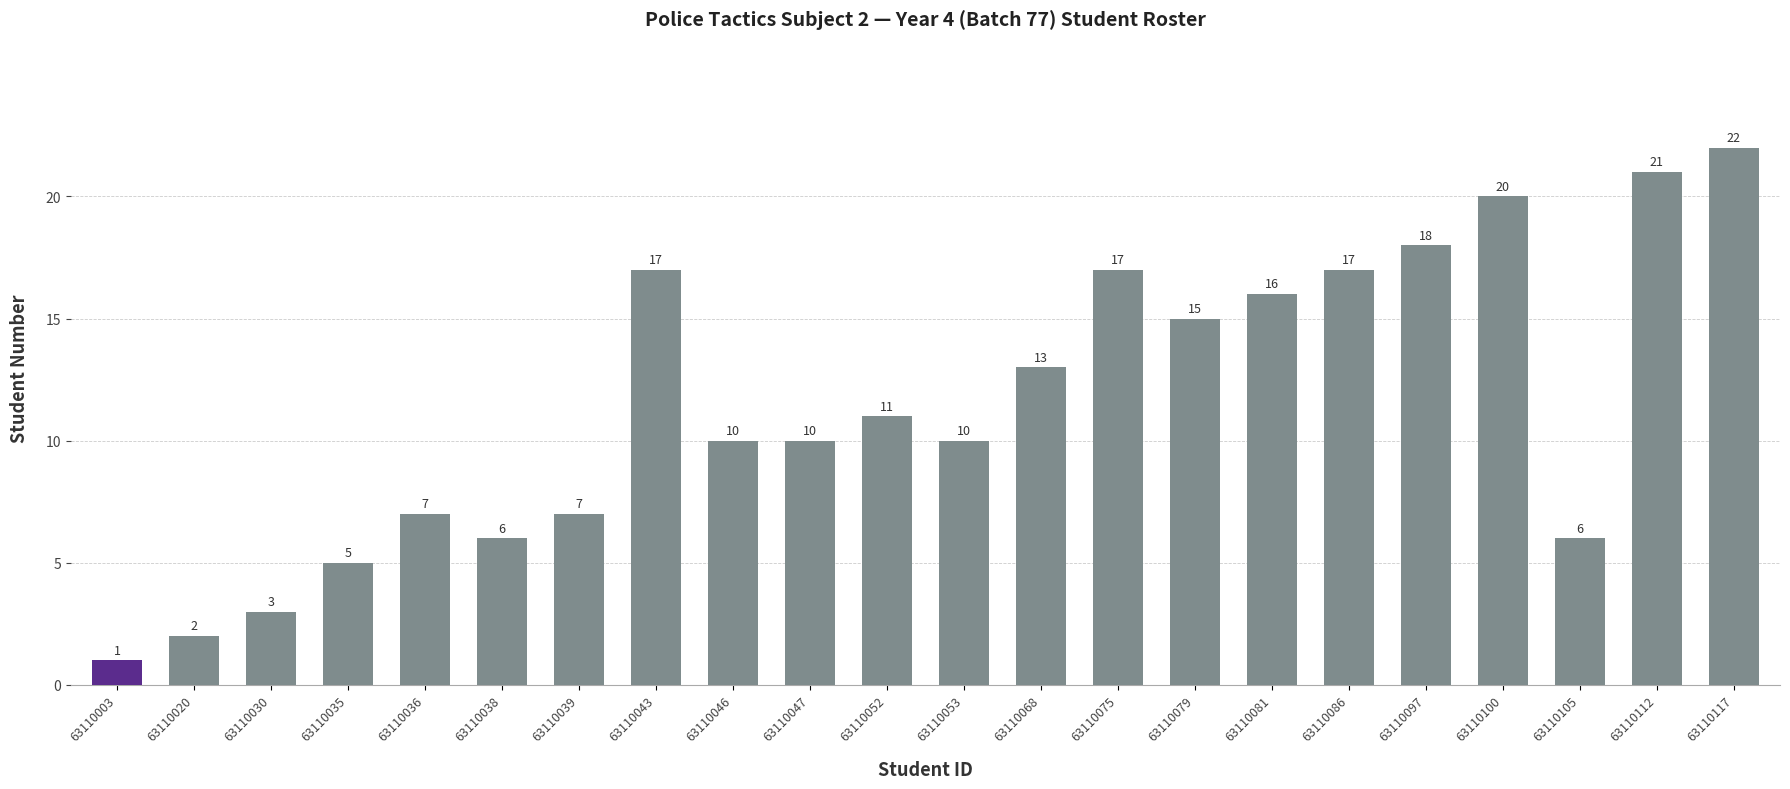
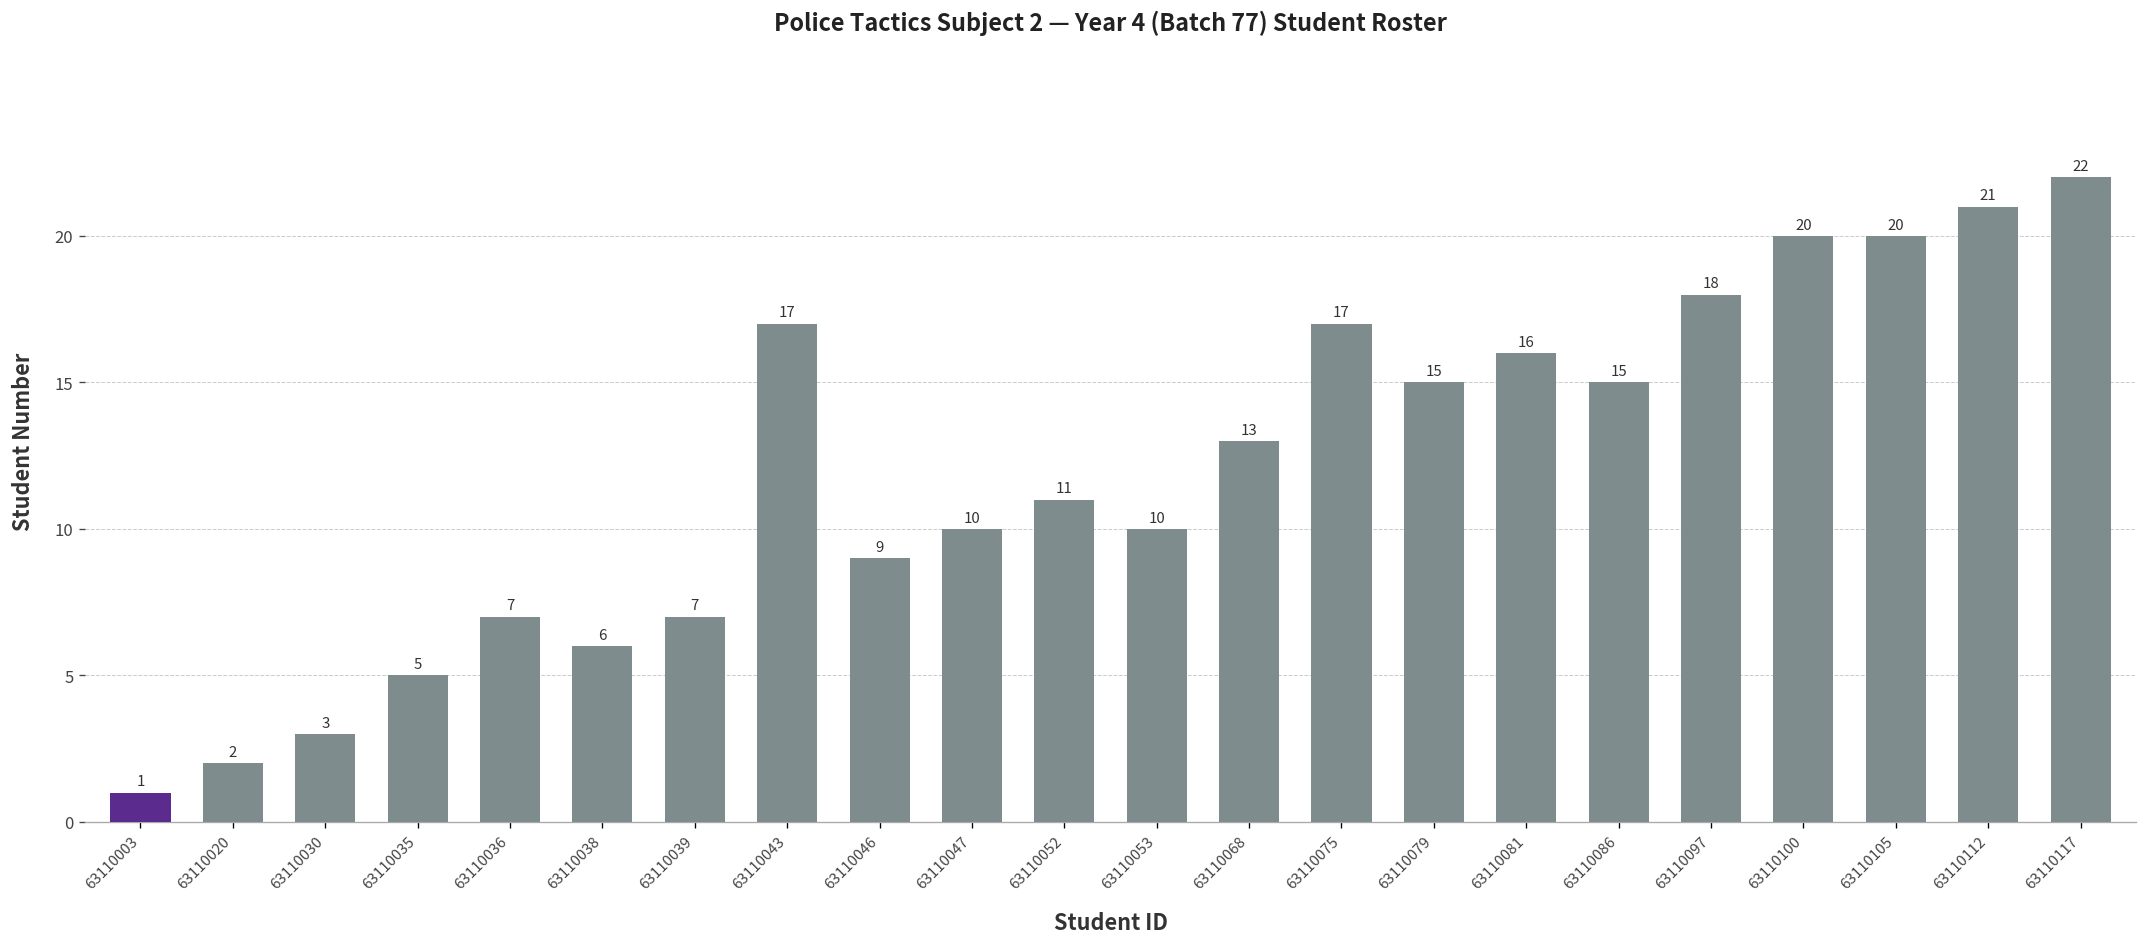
63110046: 10 -> 9
63110086: 17 -> 15
63110105: 6 -> 20
